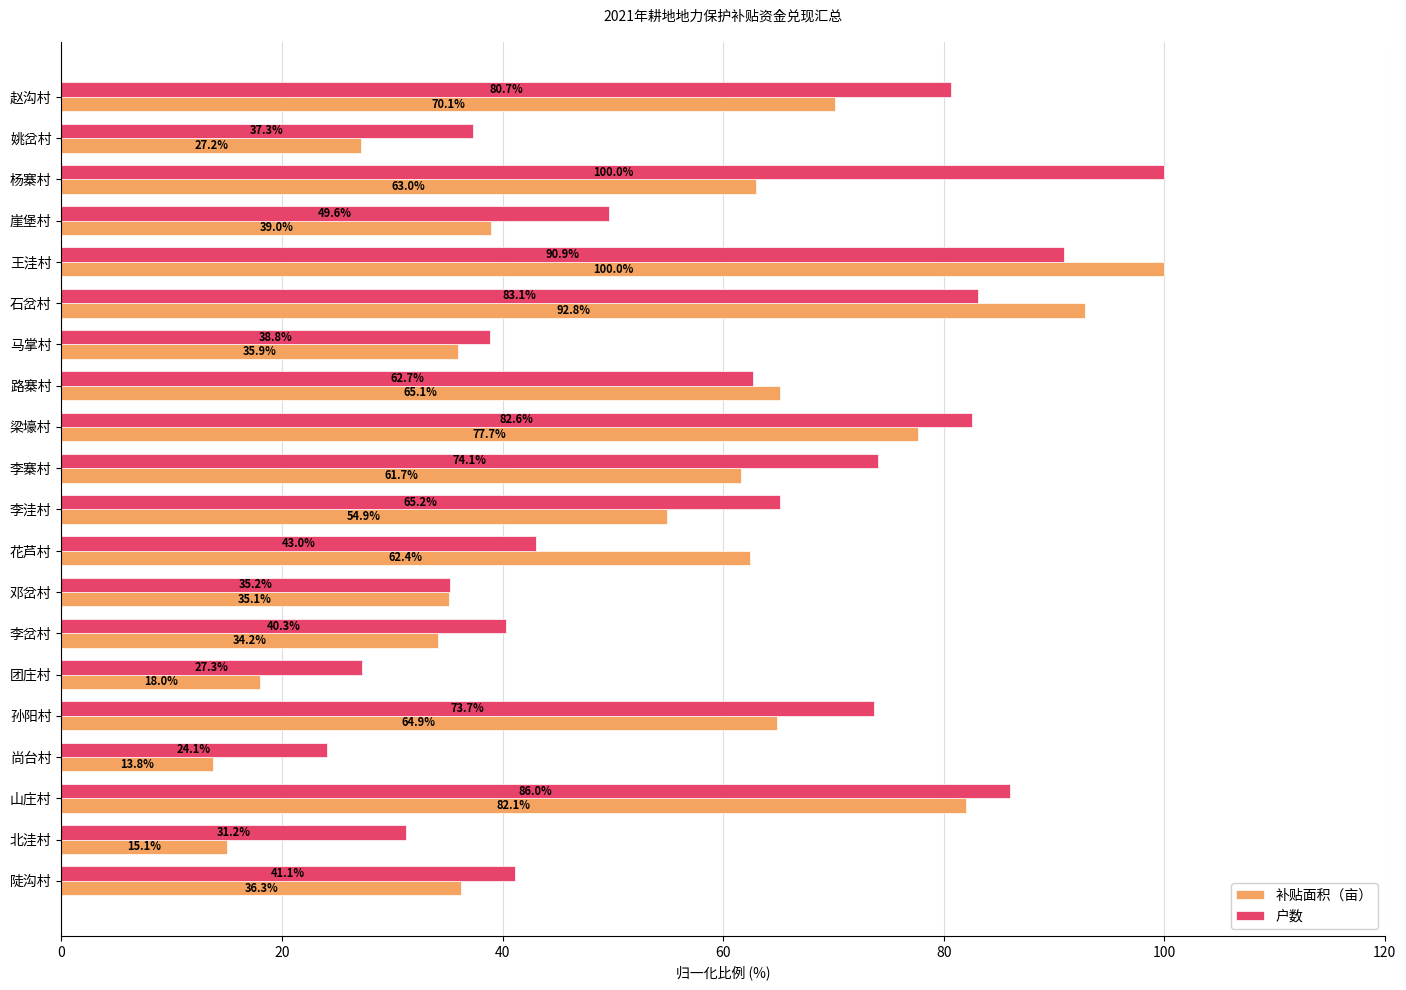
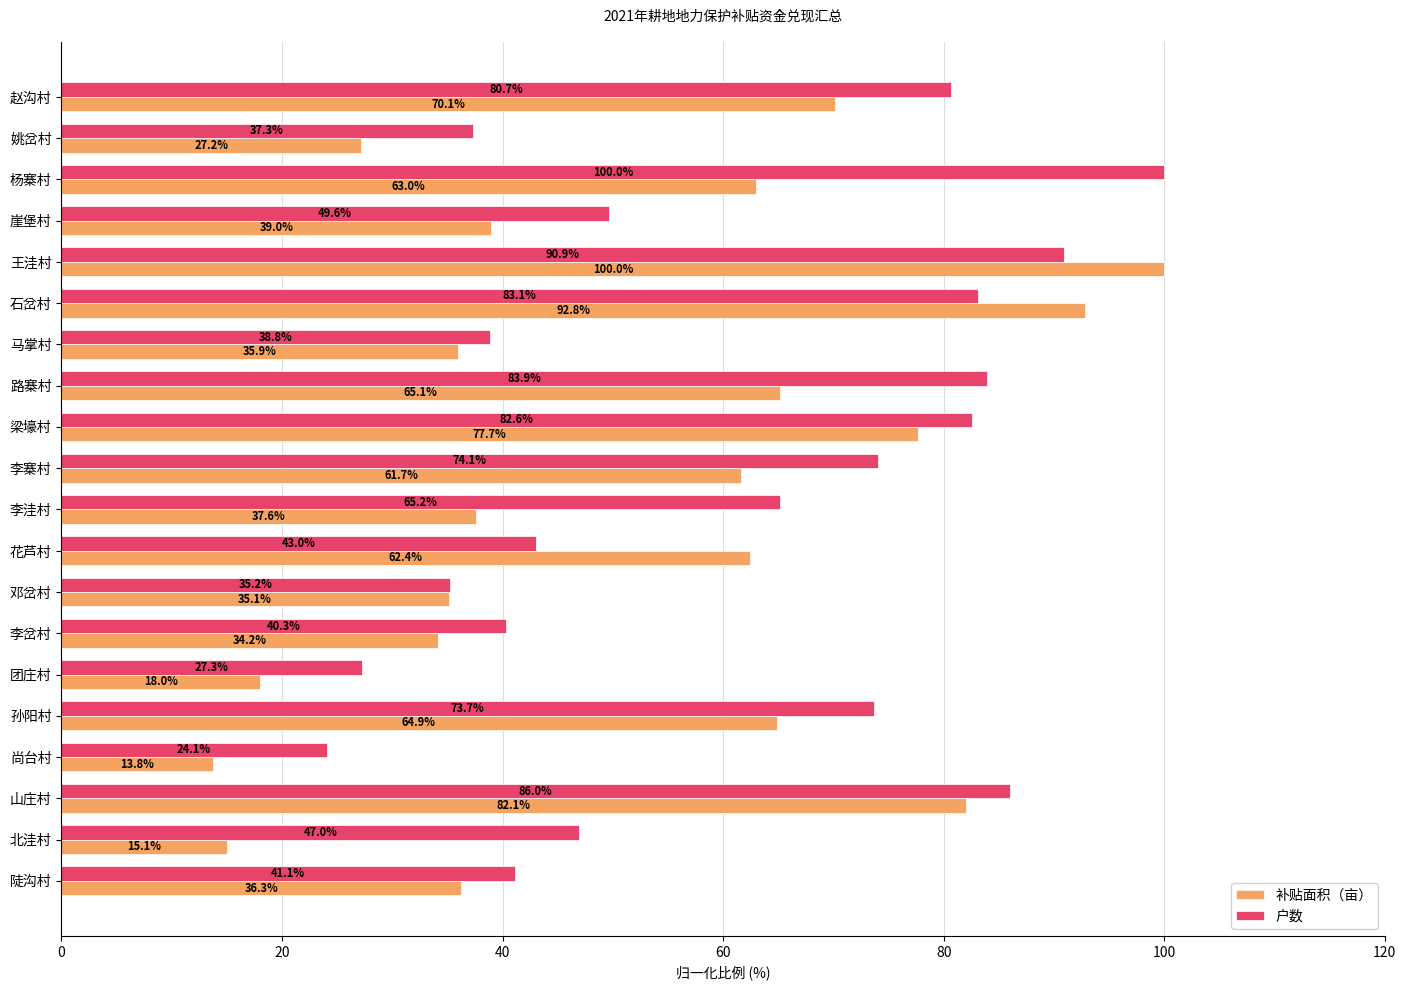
户数, 路寨村: 62.7% -> 83.9%
补贴面积（亩）, 李洼村: 54.9% -> 37.6%
户数, 北洼村: 31.2% -> 47.0%
